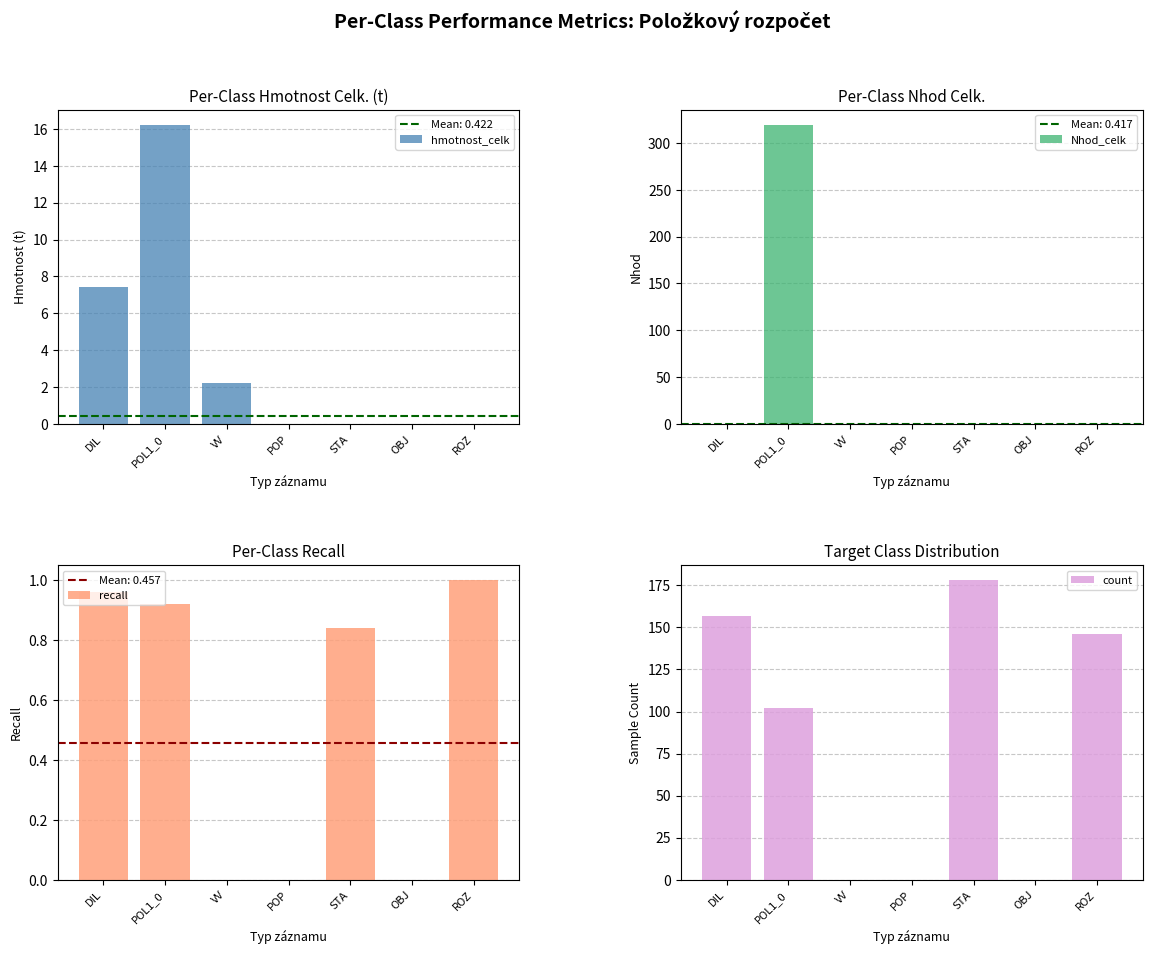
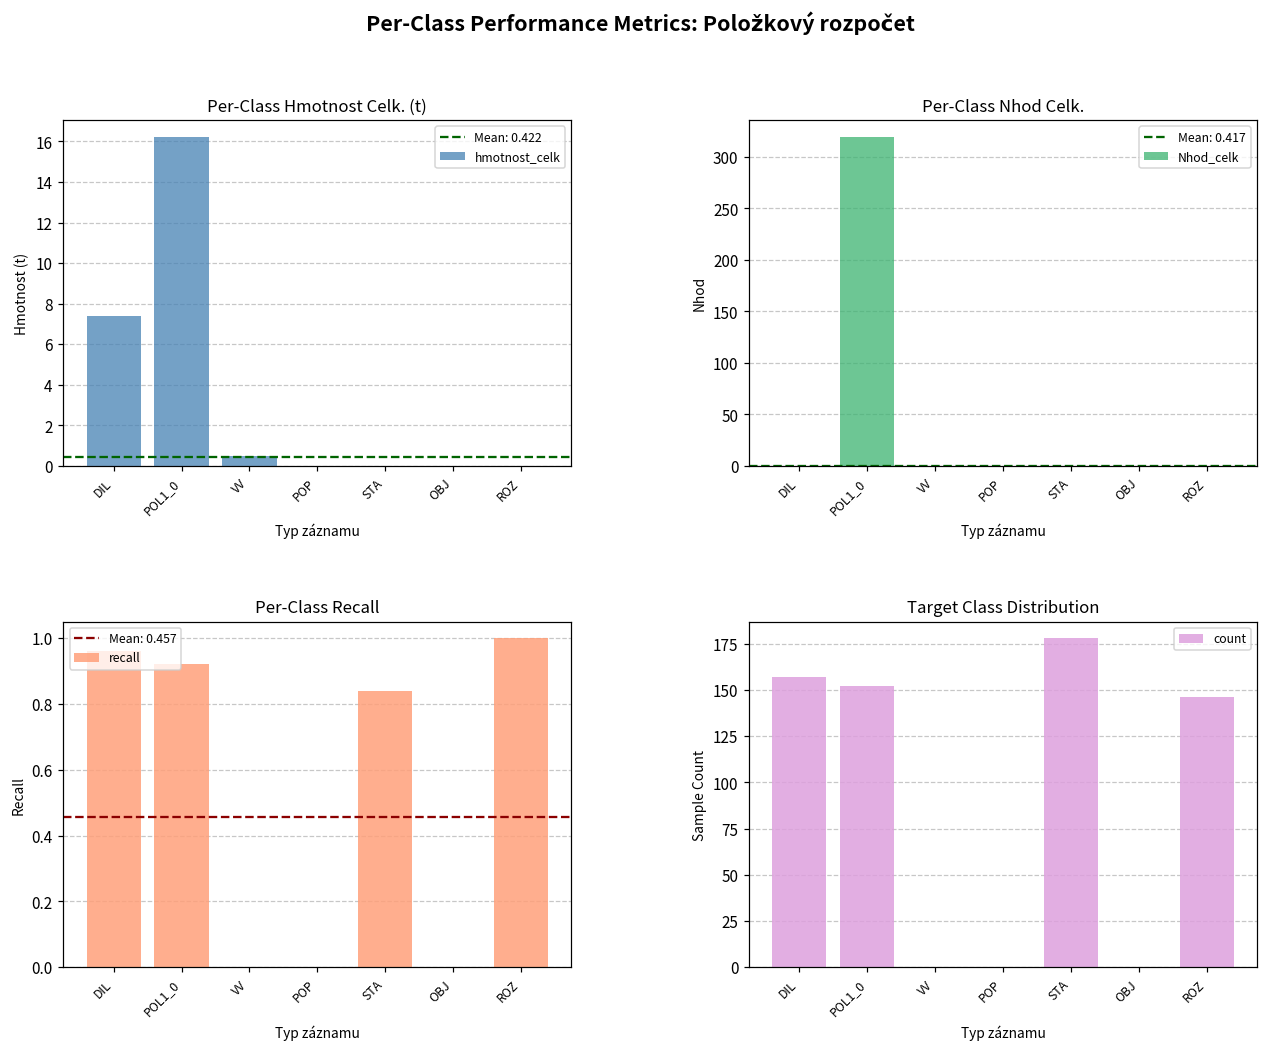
Per-Class Hmotnost Celk. (t), VV: 2.2 -> 0.5
Target Class Distribution, POL1_0: 102 -> 152
